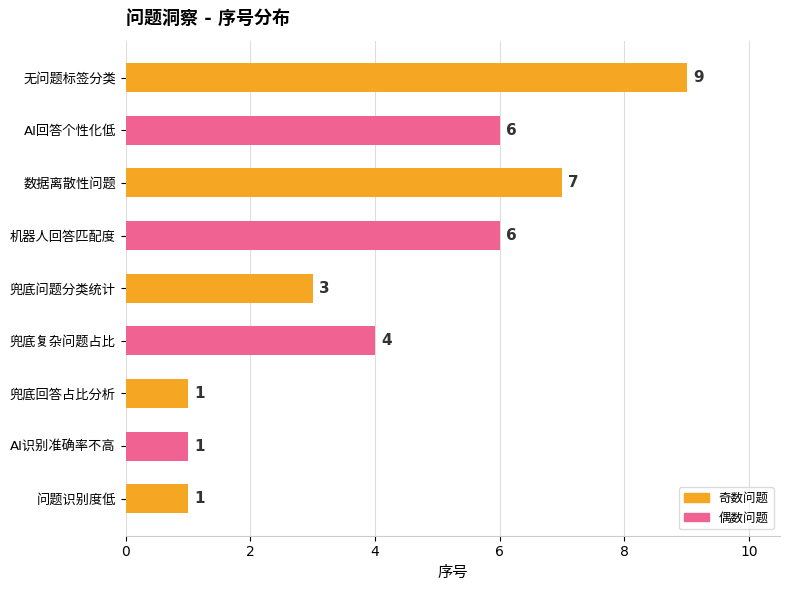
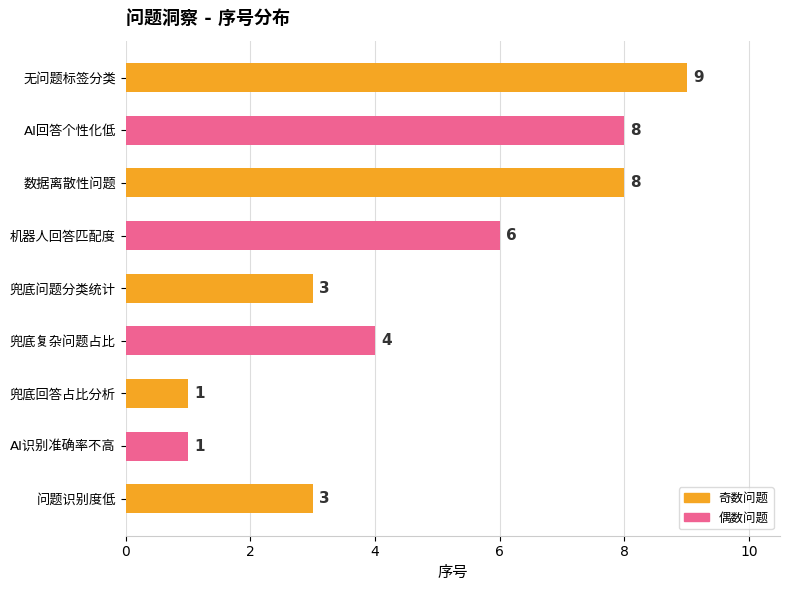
AI回答个性化低: 6 -> 8
数据离散性问题: 7 -> 8
问题识别度低: 1 -> 3
